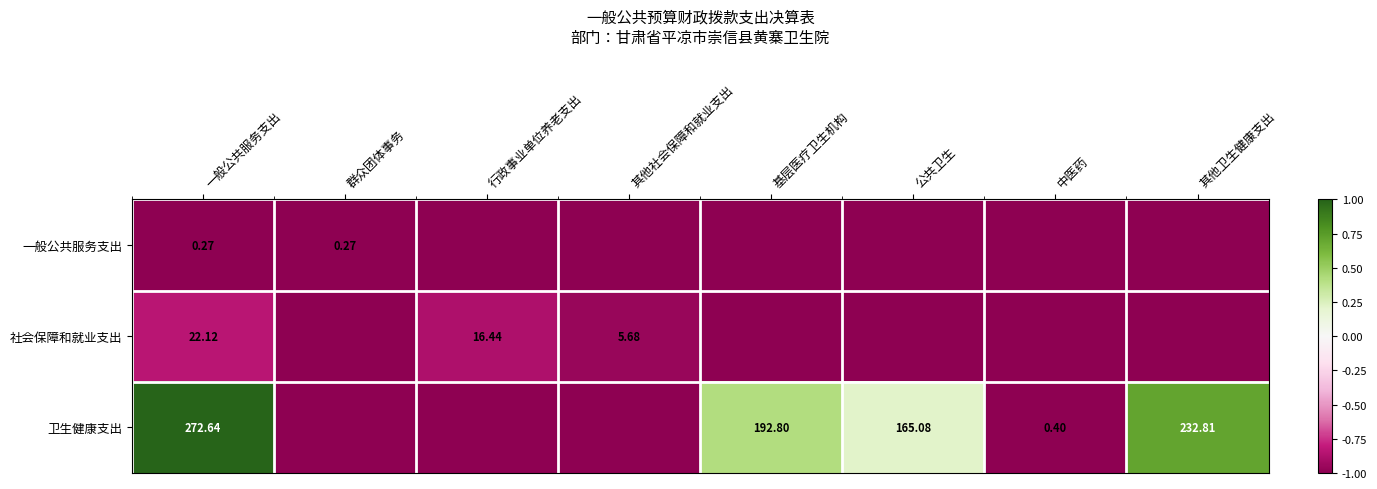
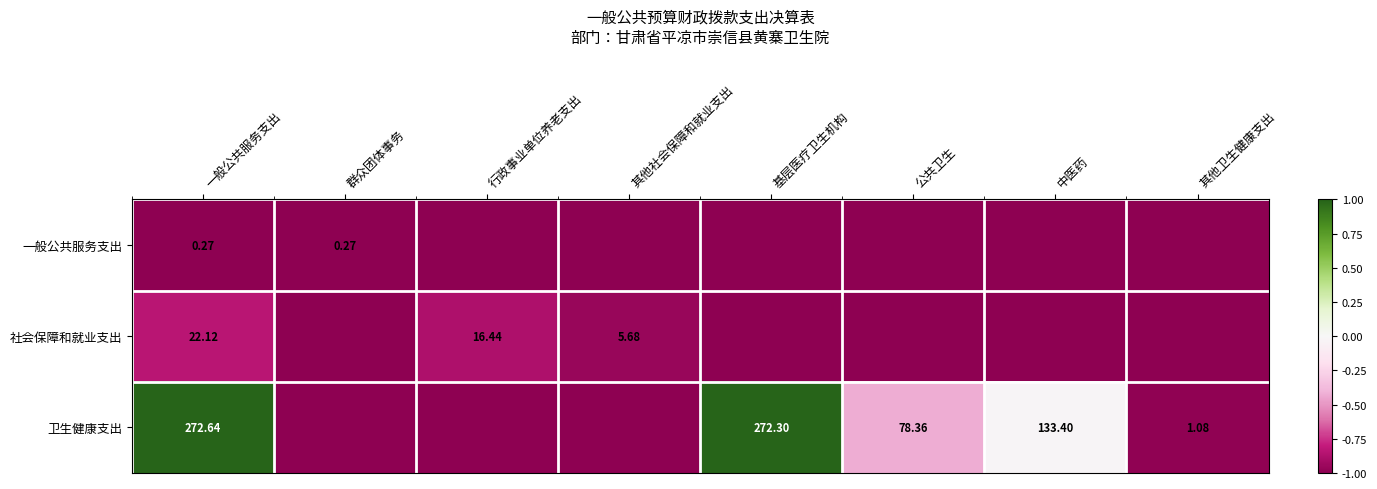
卫生健康支出, 基层医疗卫生机构: 192.80 -> 272.30
卫生健康支出, 公共卫生: 165.08 -> 78.36
卫生健康支出, 中医药: 0.40 -> 133.40
卫生健康支出, 其他卫生健康支出: 232.81 -> 1.08
